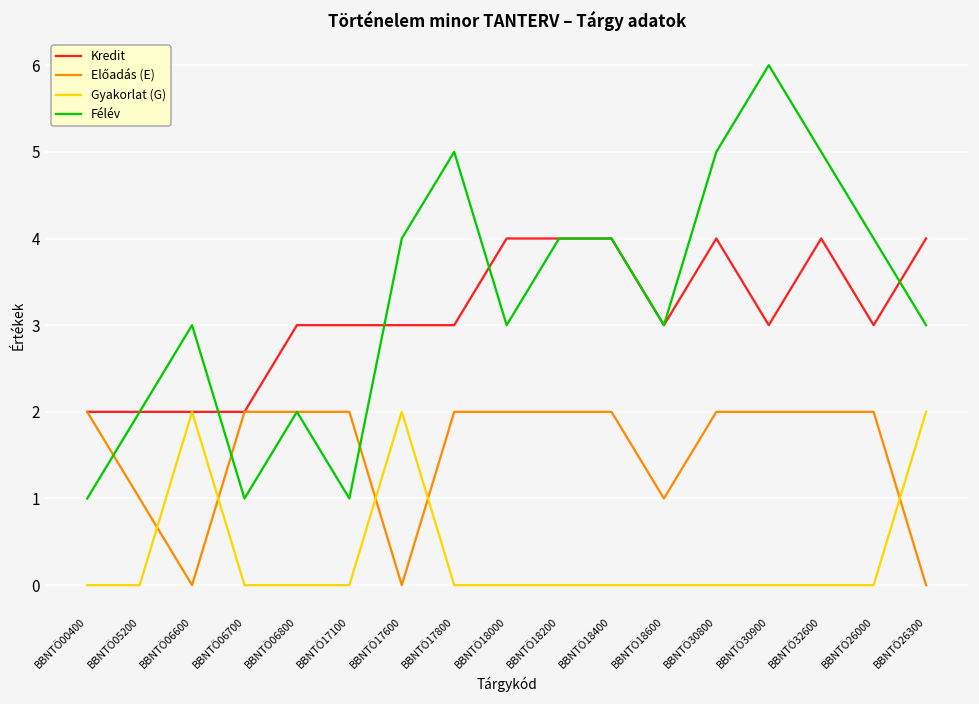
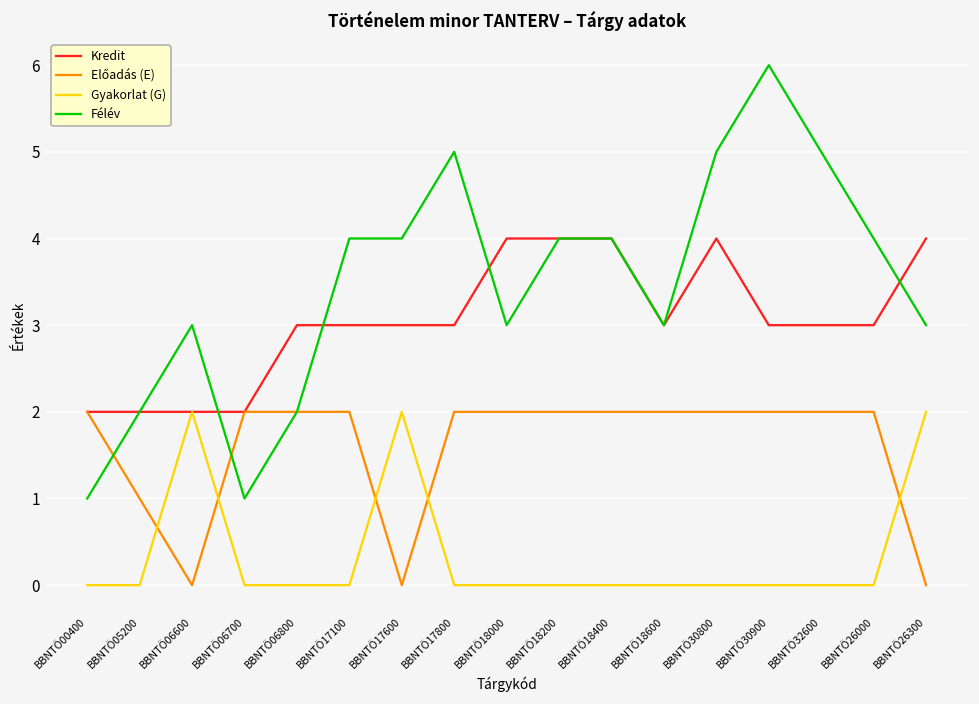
Félév, BBNTÖ17100: 1 -> 4
Előadás (E), BBNTÖ18600: 1 -> 2
Kredit, BBNTÖ32600: 4 -> 3
